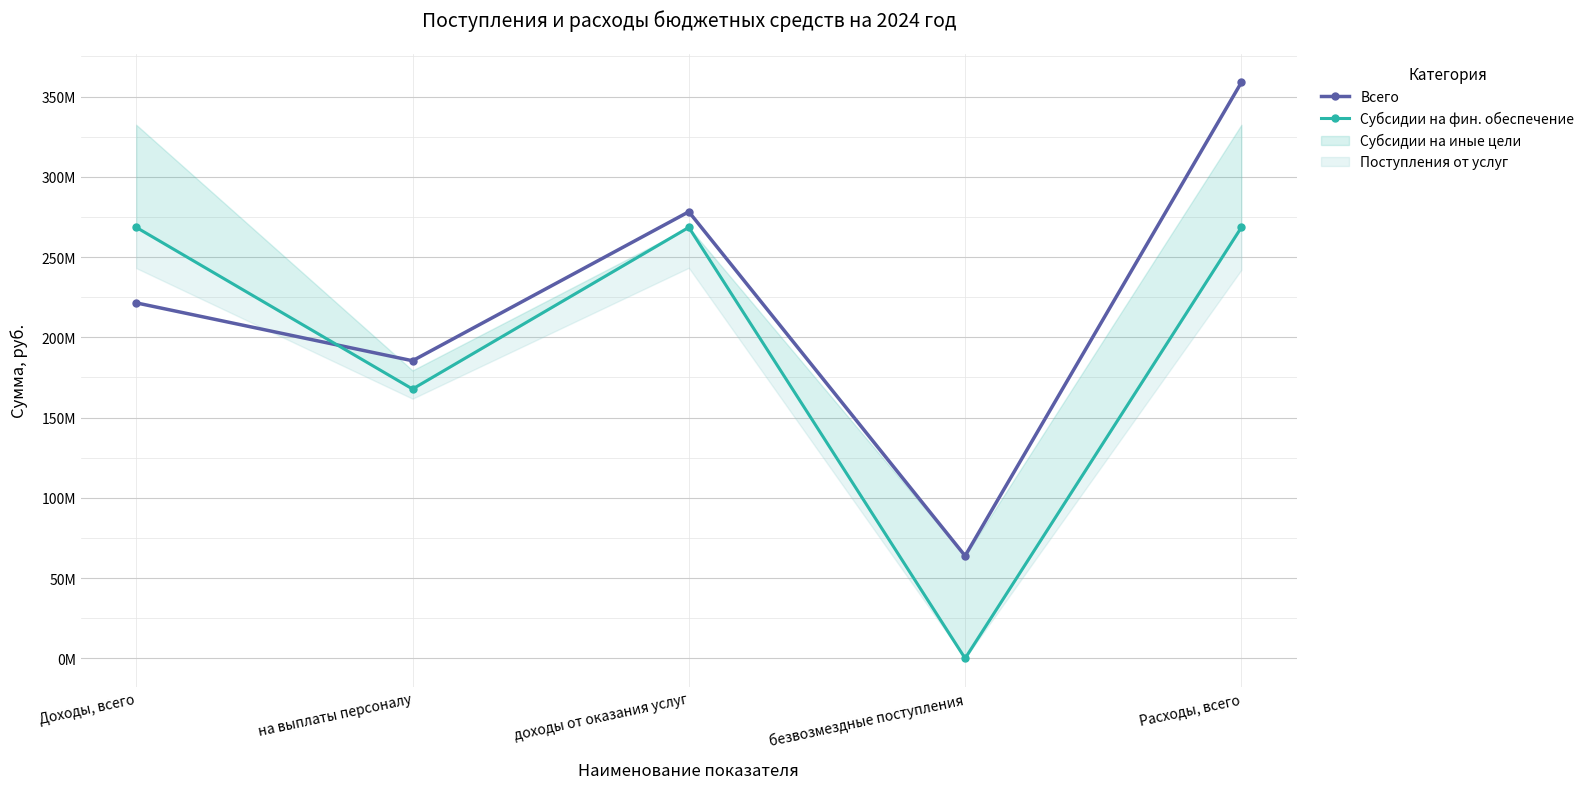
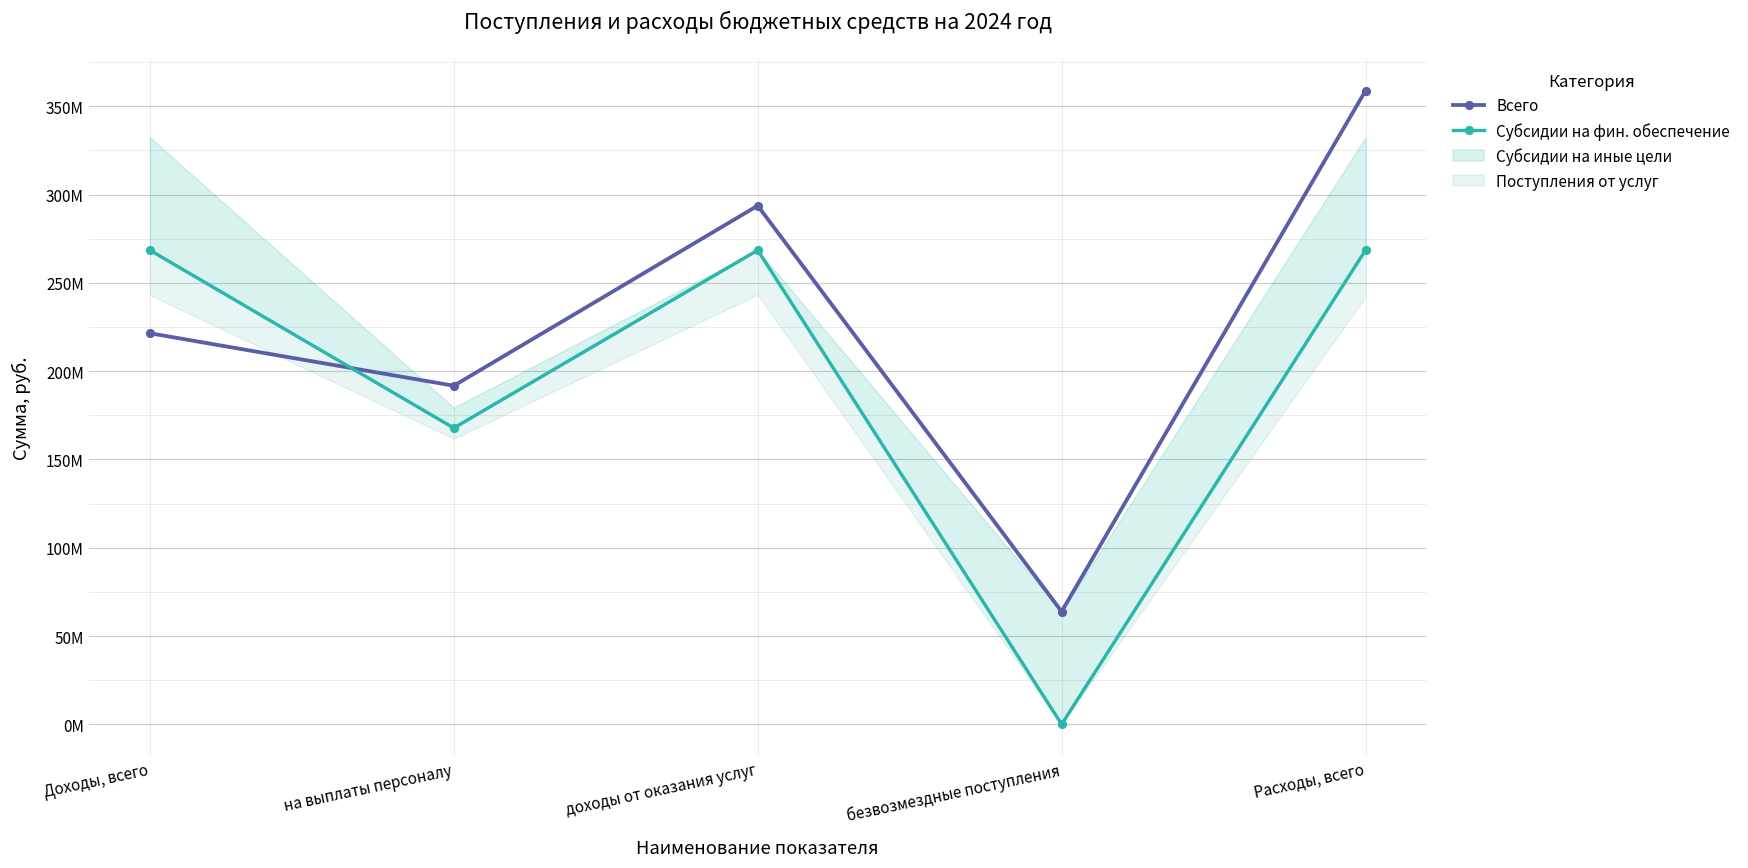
Всего, на выплаты персоналу: 185000000 -> 192000000
Всего, доходы от оказания услуг: 278000000 -> 294000000
